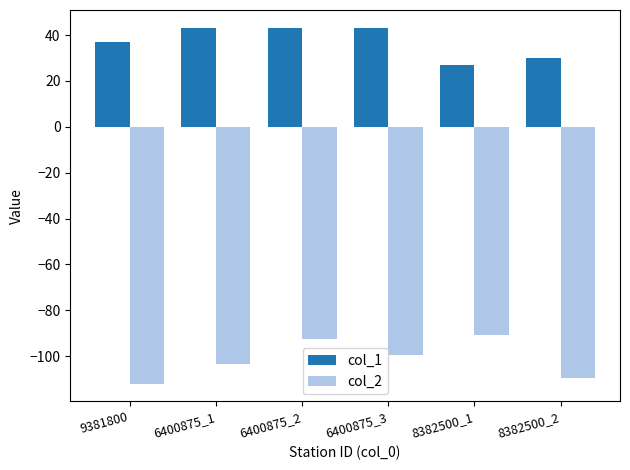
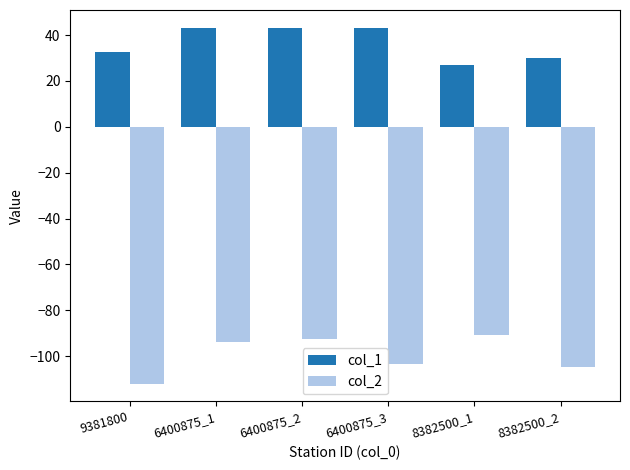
col_1, 9381800: 37 -> 33
col_2, 6400875_1: -103 -> -94
col_2, 6400875_3: -100 -> -103
col_2, 8382500_2: -110 -> -105
